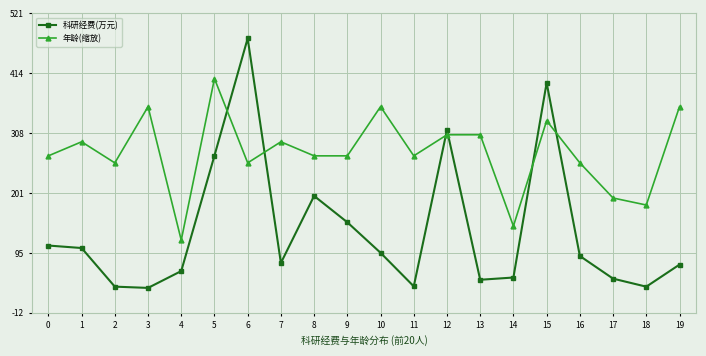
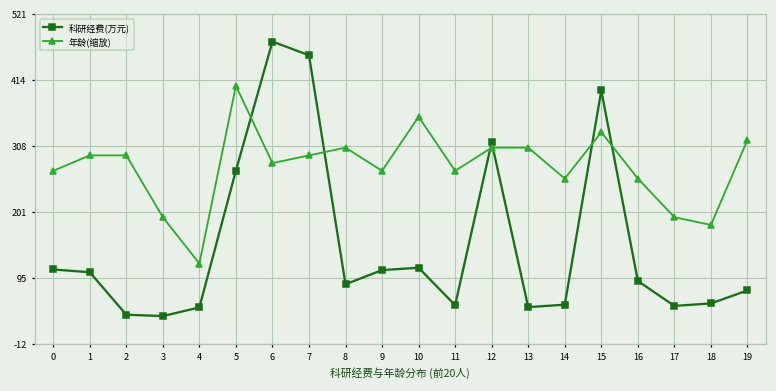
年龄(缩放), 2: 260 -> 290
年龄(缩放), 3: 360 -> 190
科研经费(万元), 4: 60 -> 50
年龄(缩放), 6: 260 -> 280
科研经费(万元), 7: 80 -> 450
科研经费(万元), 8: 200 -> 80
年龄(缩放), 8: 270 -> 310
科研经费(万元), 9: 150 -> 110
科研经费(万元), 10: 100 -> 110
科研经费(万元), 11: 40 -> 50
年龄(缩放), 14: 140 -> 260
科研经费(万元), 18: 30 -> 50
年龄(缩放), 19: 360 -> 320
